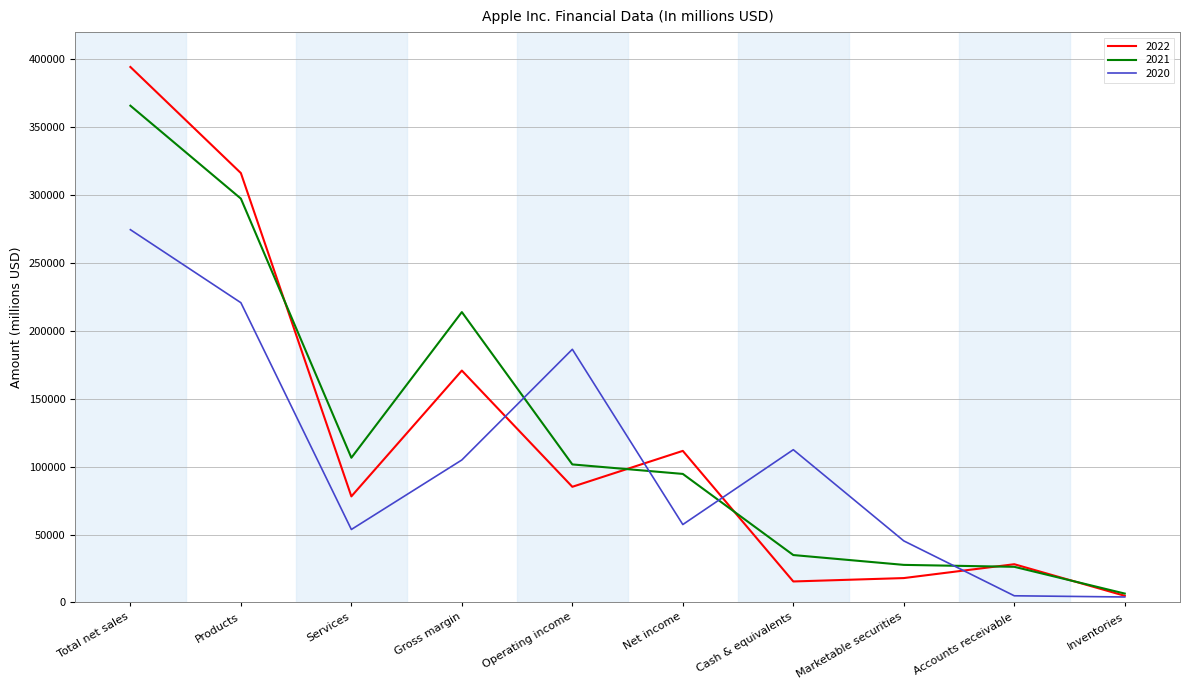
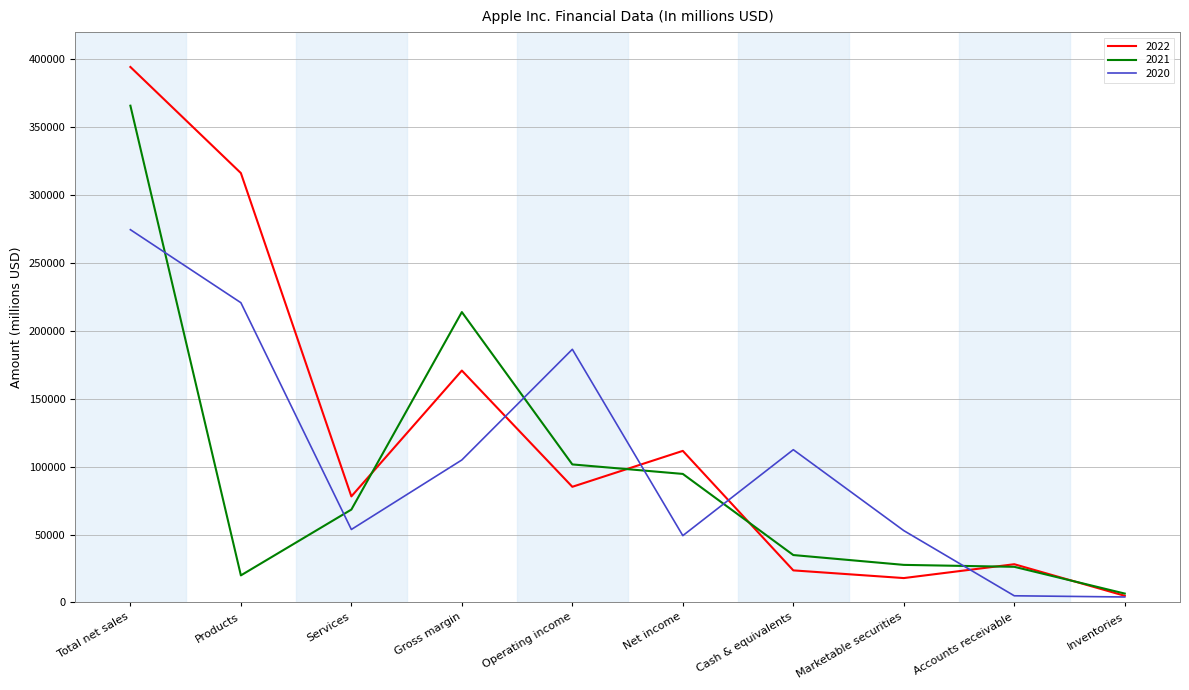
2021, Products: 297000 -> 20000
2021, Services: 107000 -> 68000
2020, Net income: 57000 -> 49000
2022, Cash & equivalents: 15000 -> 24000
2020, Marketable securities: 45000 -> 53000
